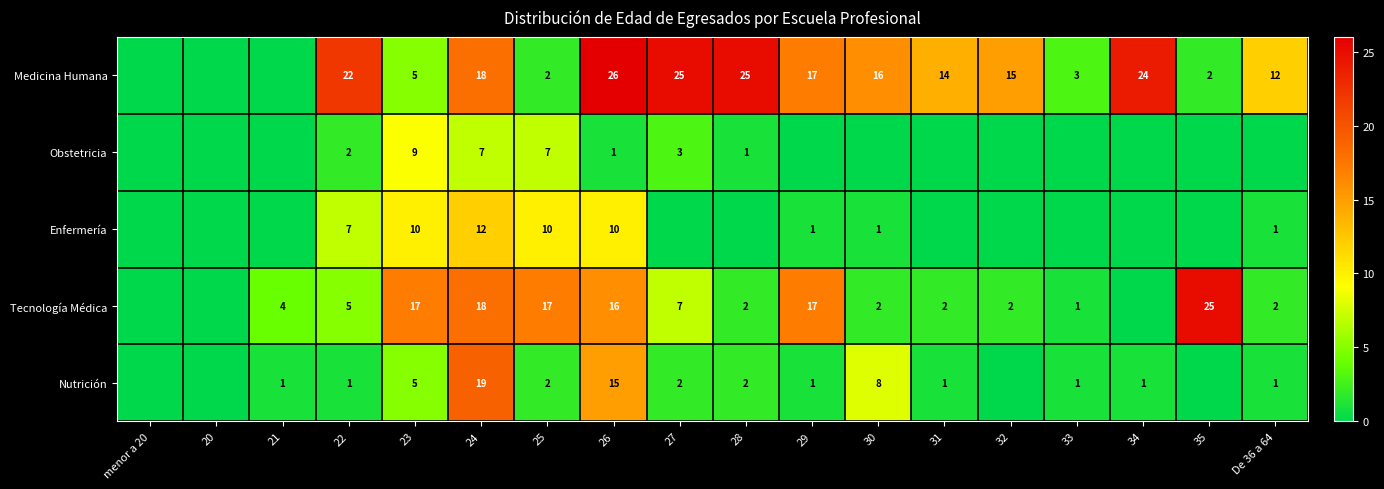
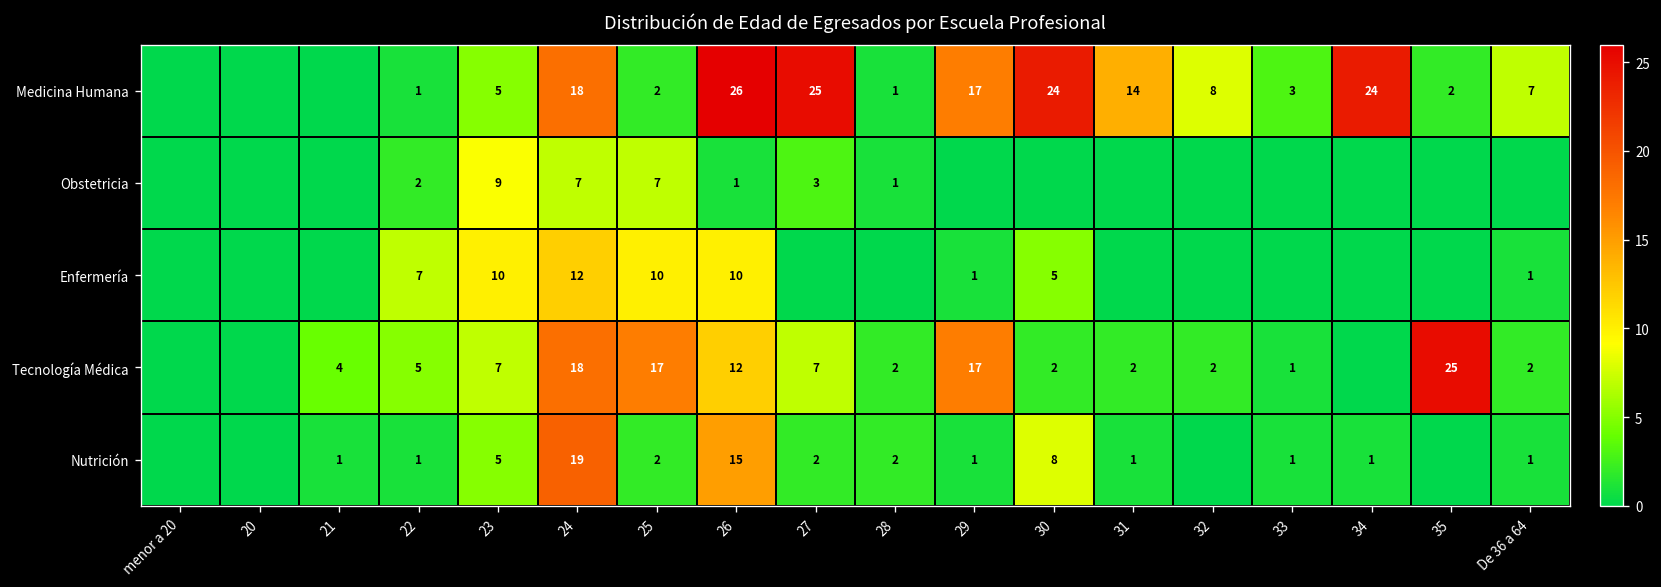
Medicina Humana, 22: 22 -> 1
Medicina Humana, 28: 25 -> 1
Medicina Humana, 30: 16 -> 24
Medicina Humana, 32: 15 -> 8
Medicina Humana, De 36 a 64: 12 -> 7
Enfermería, 30: 1 -> 5
Tecnología Médica, 23: 17 -> 7
Tecnología Médica, 26: 16 -> 12
